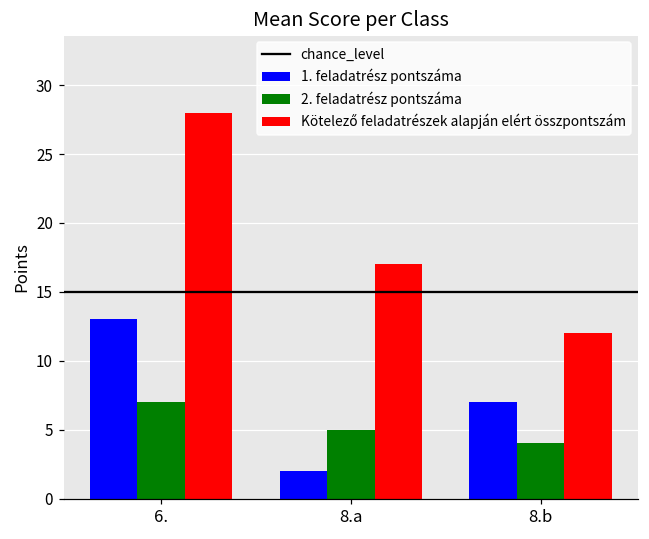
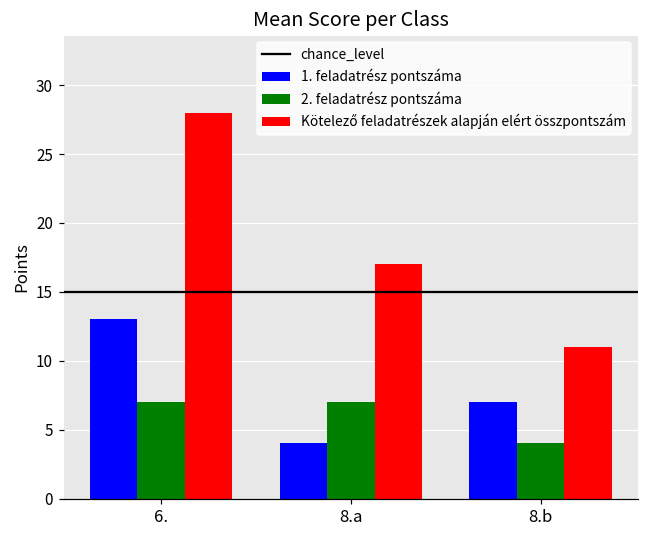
1. feladatrész pontszáma, 8.a: 2 -> 4
2. feladatrész pontszáma, 8.a: 5 -> 7
Kötelező feladatrészek alapján elért összpontszám, 8.b: 12 -> 11
